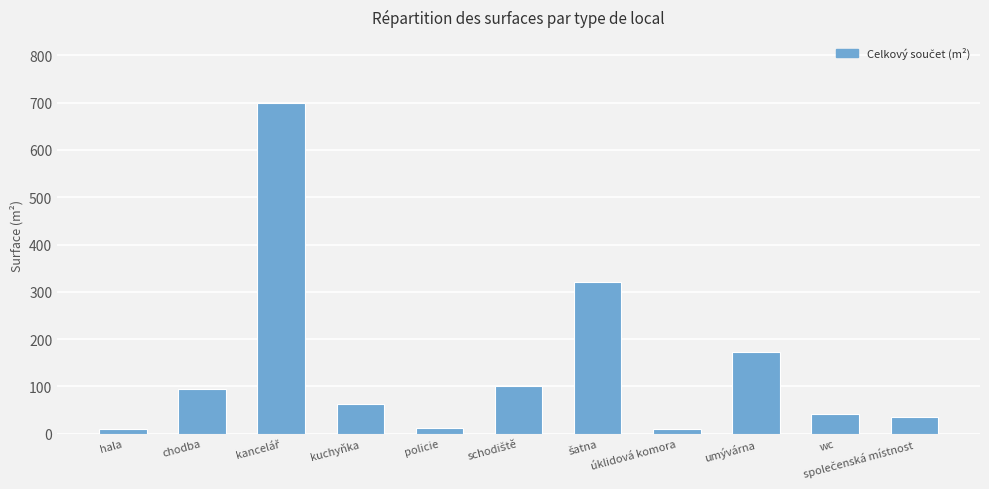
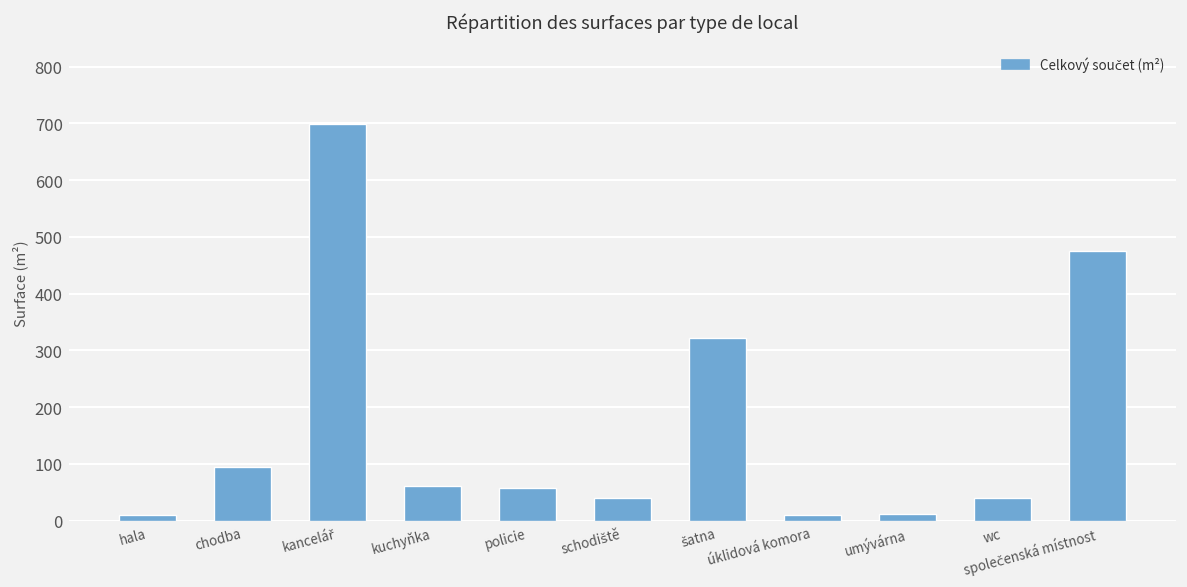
policie: 10 -> 60
schodiště: 100 -> 40
umývárna: 170 -> 10
společenská místnost: 40 -> 480
